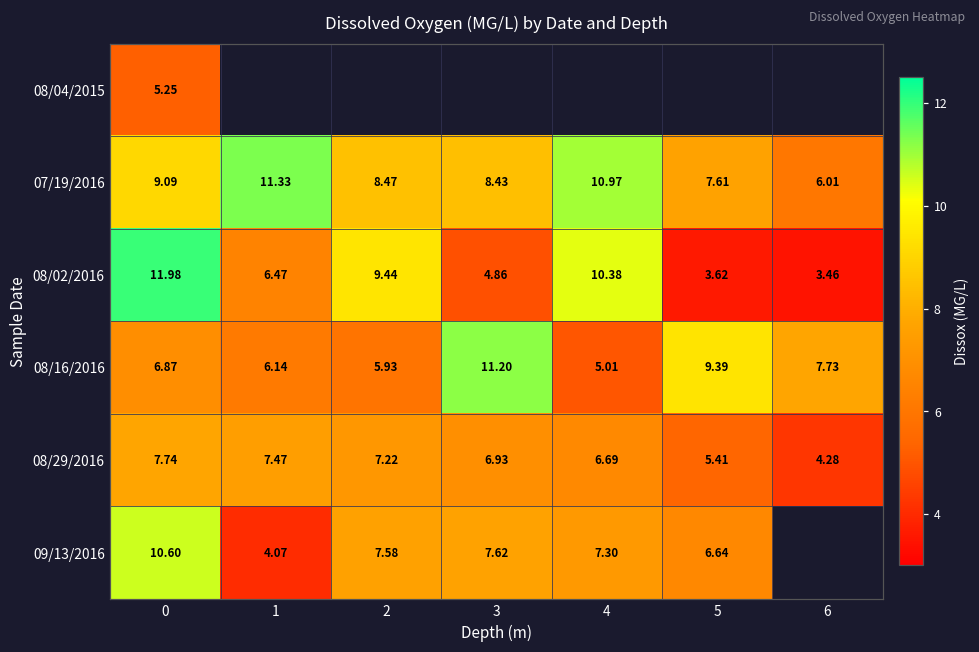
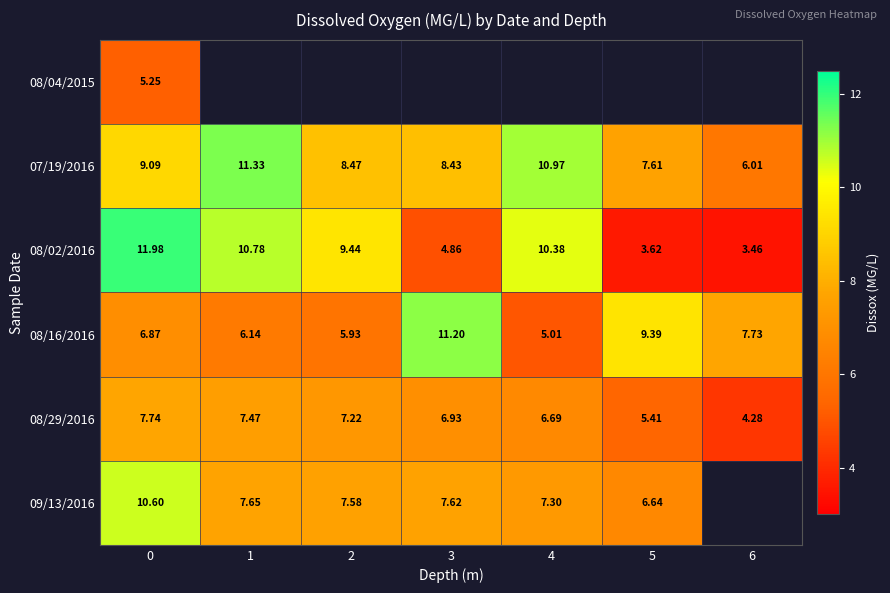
08/02/2016, 1: 6.47 -> 10.78
09/13/2016, 1: 4.07 -> 7.65
